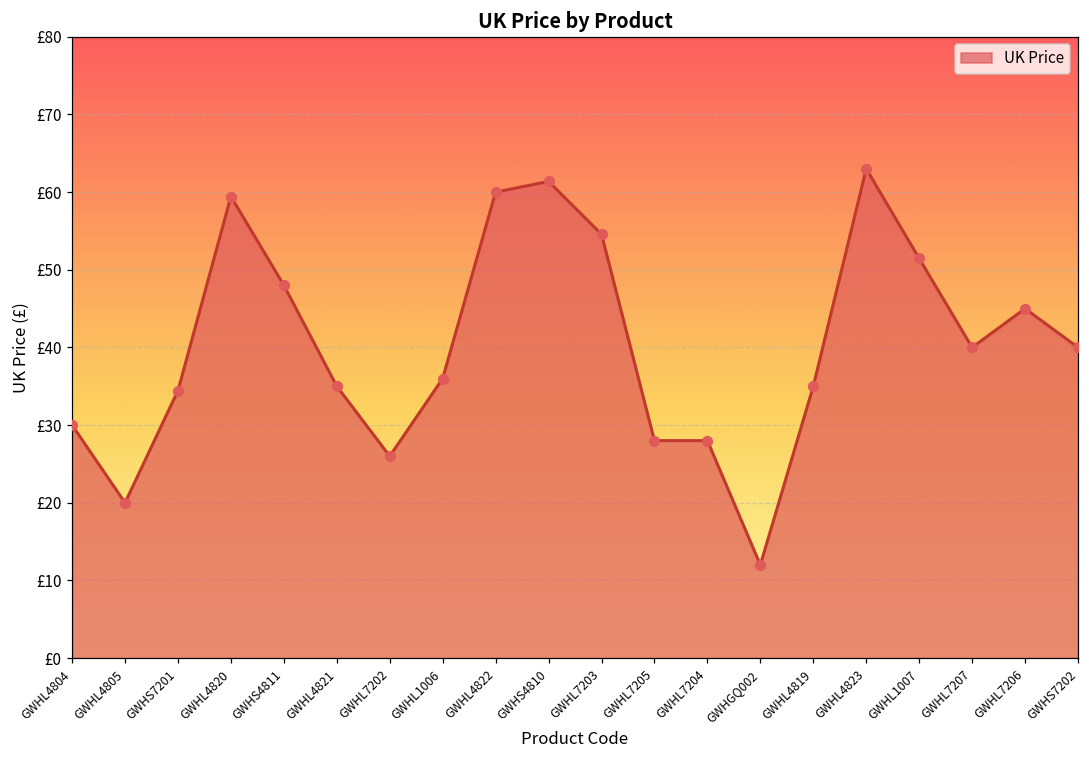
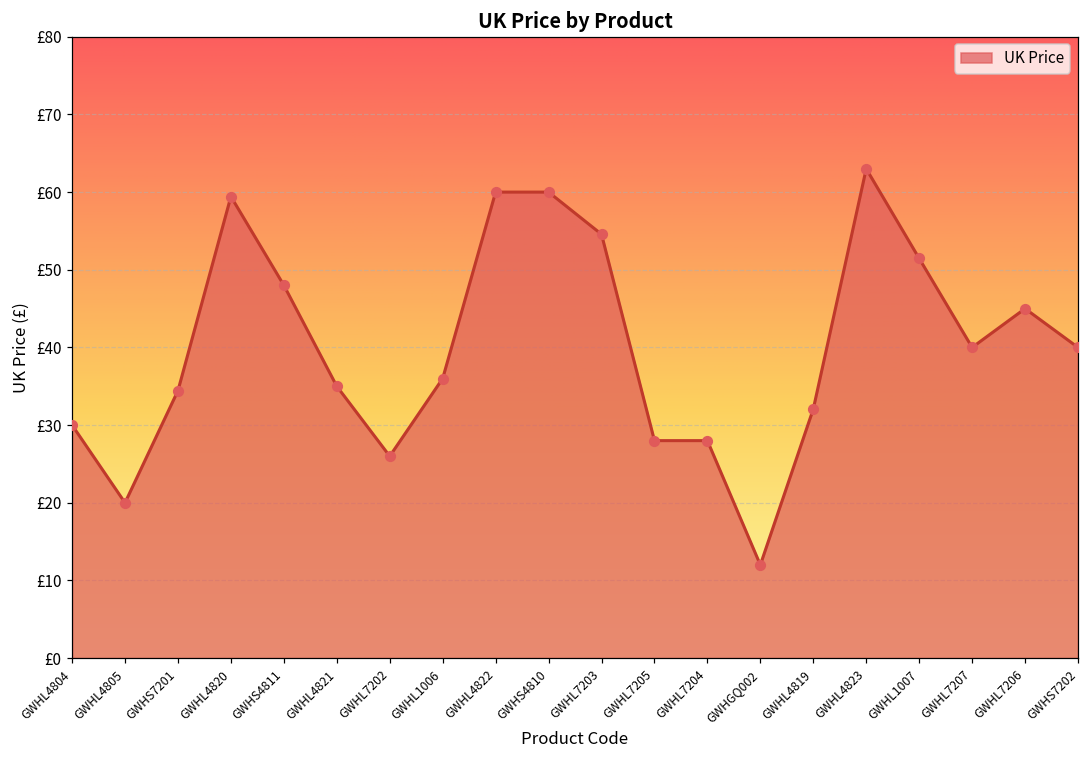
GWHS4810: £61 -> £60
GWHL4819: £35 -> £32
